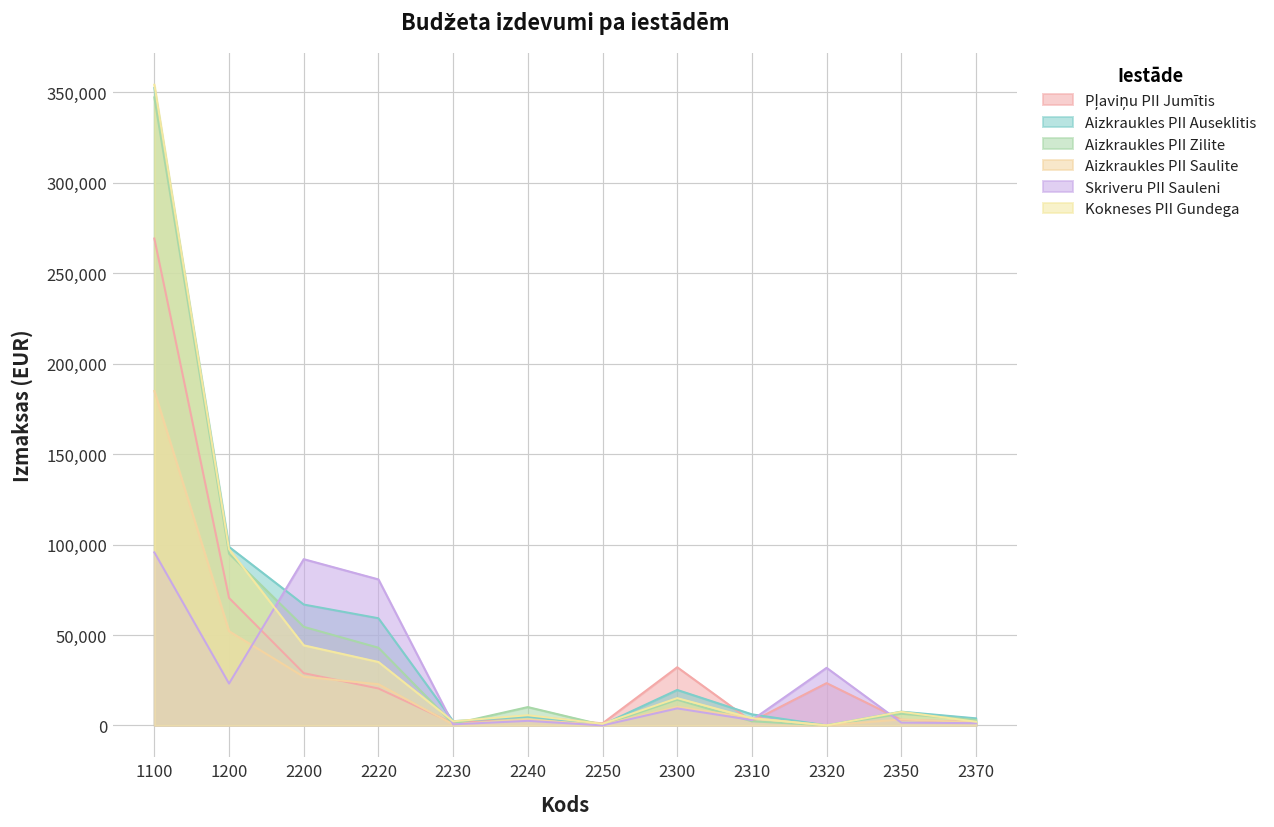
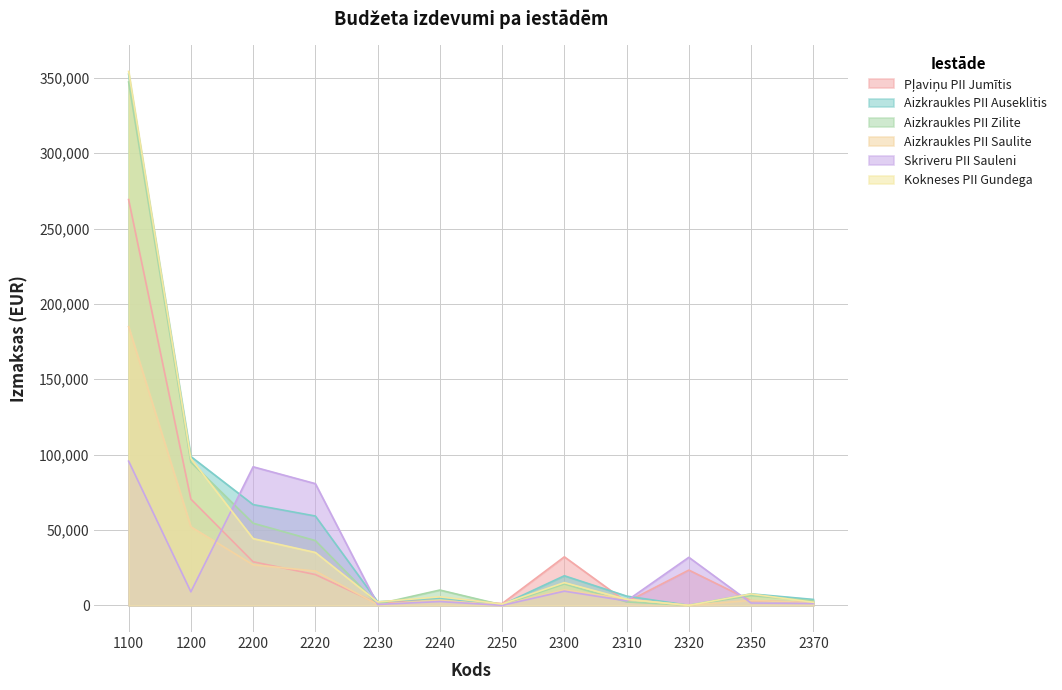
Skriveru PII Sauleni, 1200: 23,000 -> 9,000
